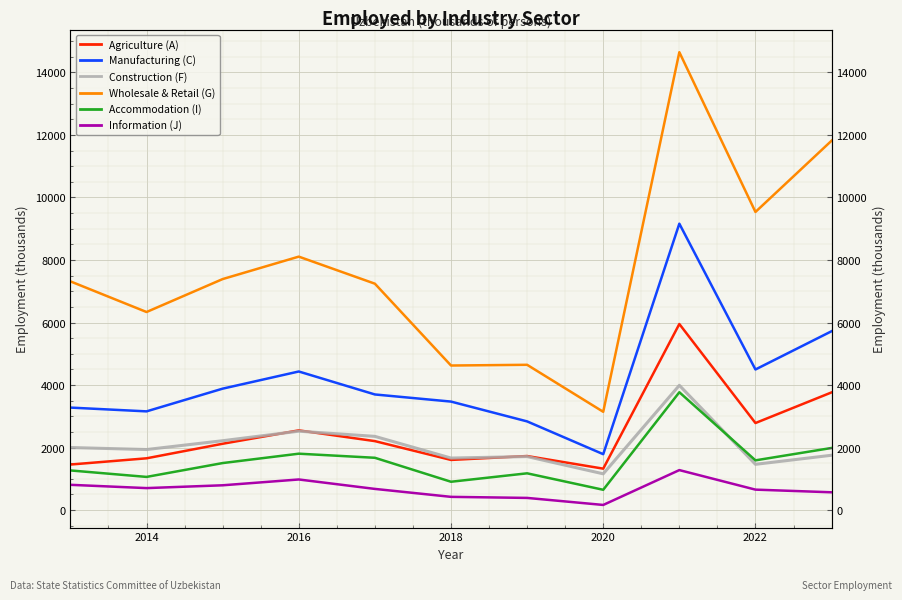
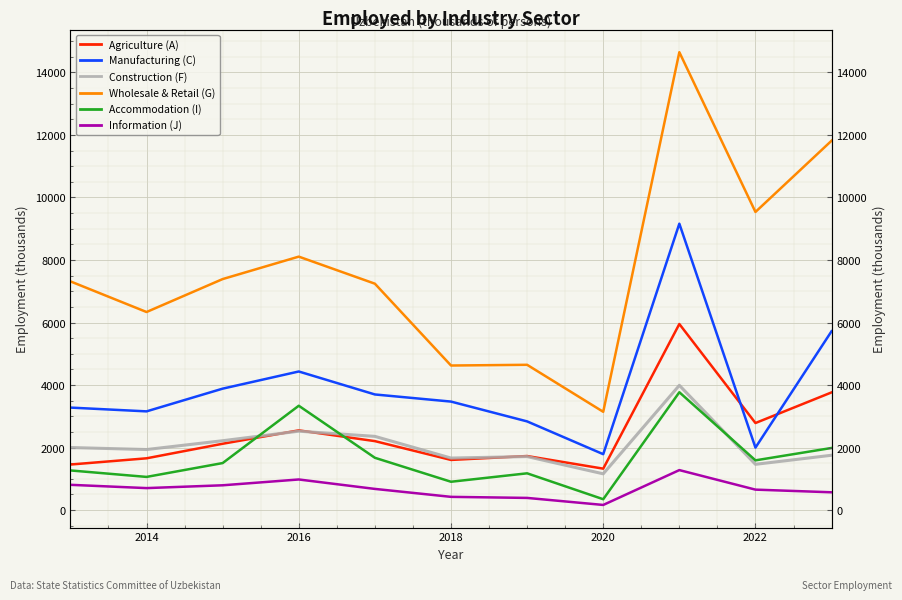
Accommodation (I), 2016: 1800 -> 3300
Accommodation (I), 2020: 600 -> 300
Manufacturing (C), 2022: 4500 -> 2000
